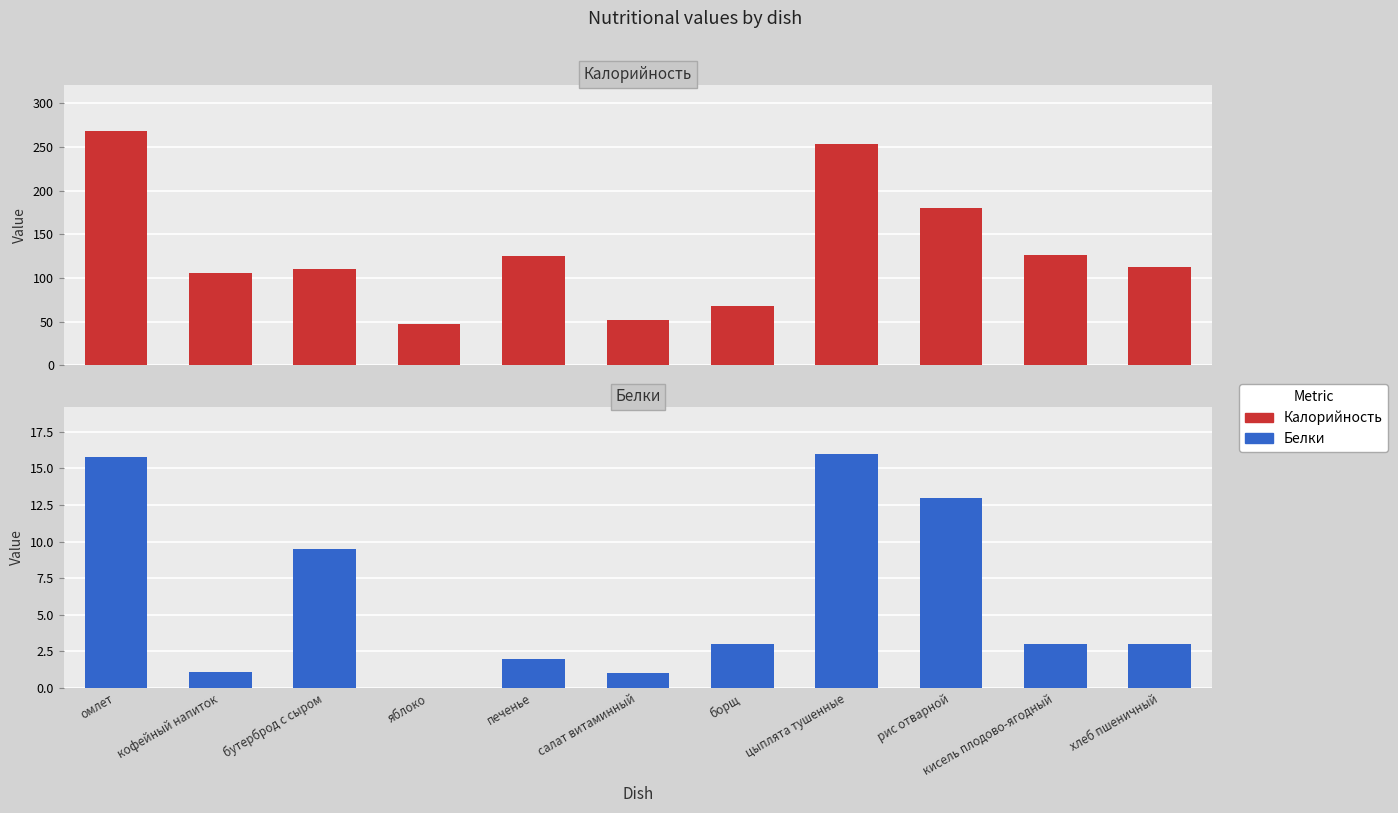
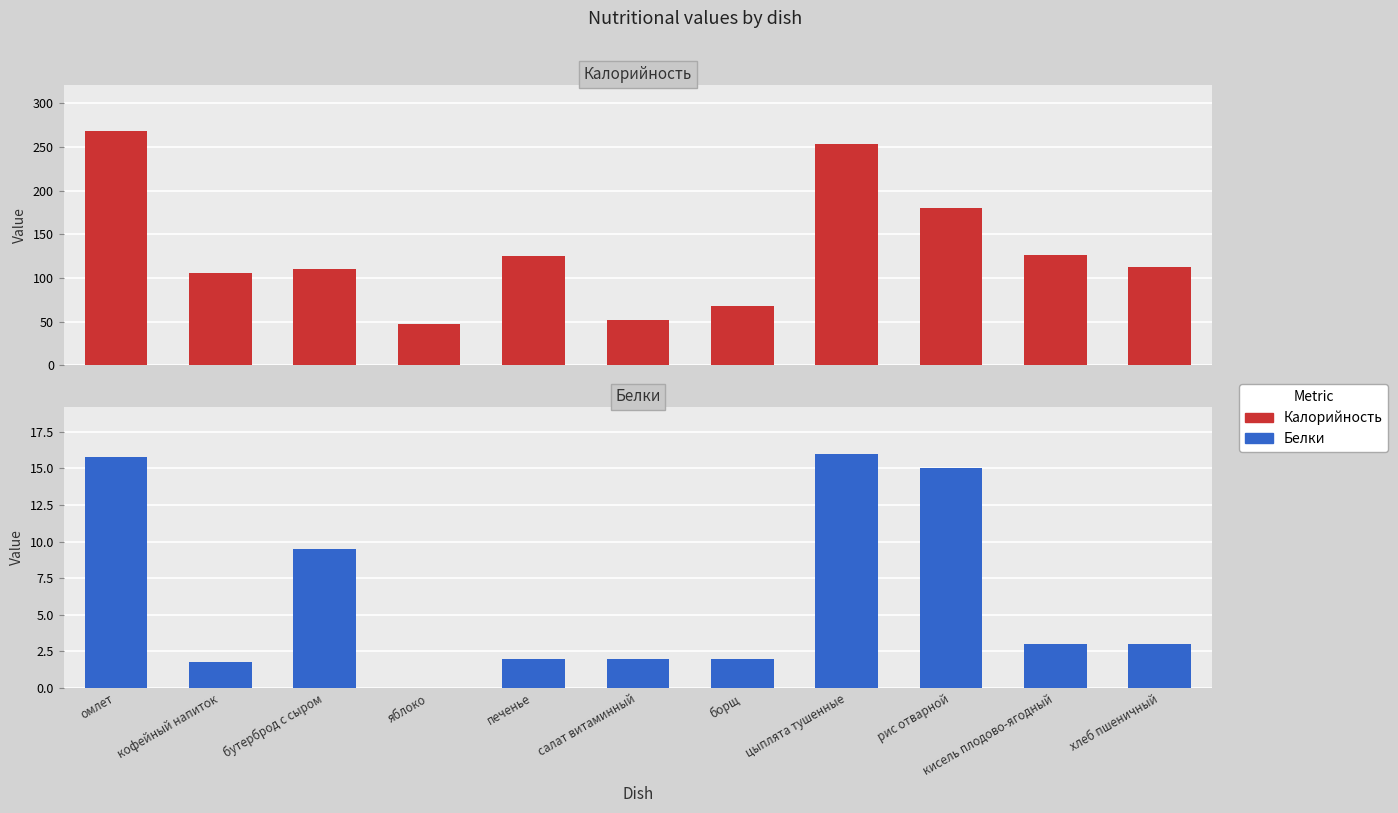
Белки, кофейный напиток: 1.1 -> 1.8
Белки, салат витаминный: 1 -> 2
Белки, борщ: 3 -> 2
Белки, рис отварной: 13 -> 15
